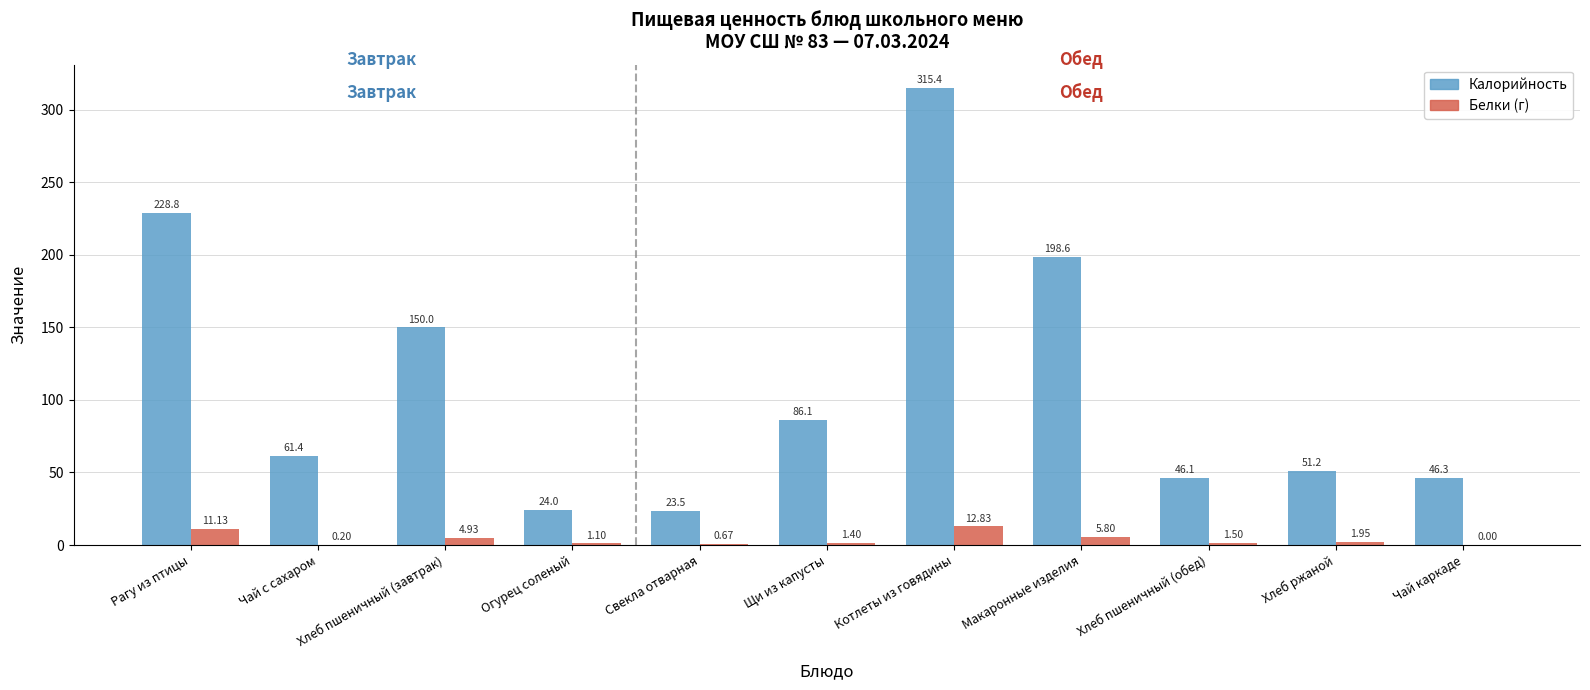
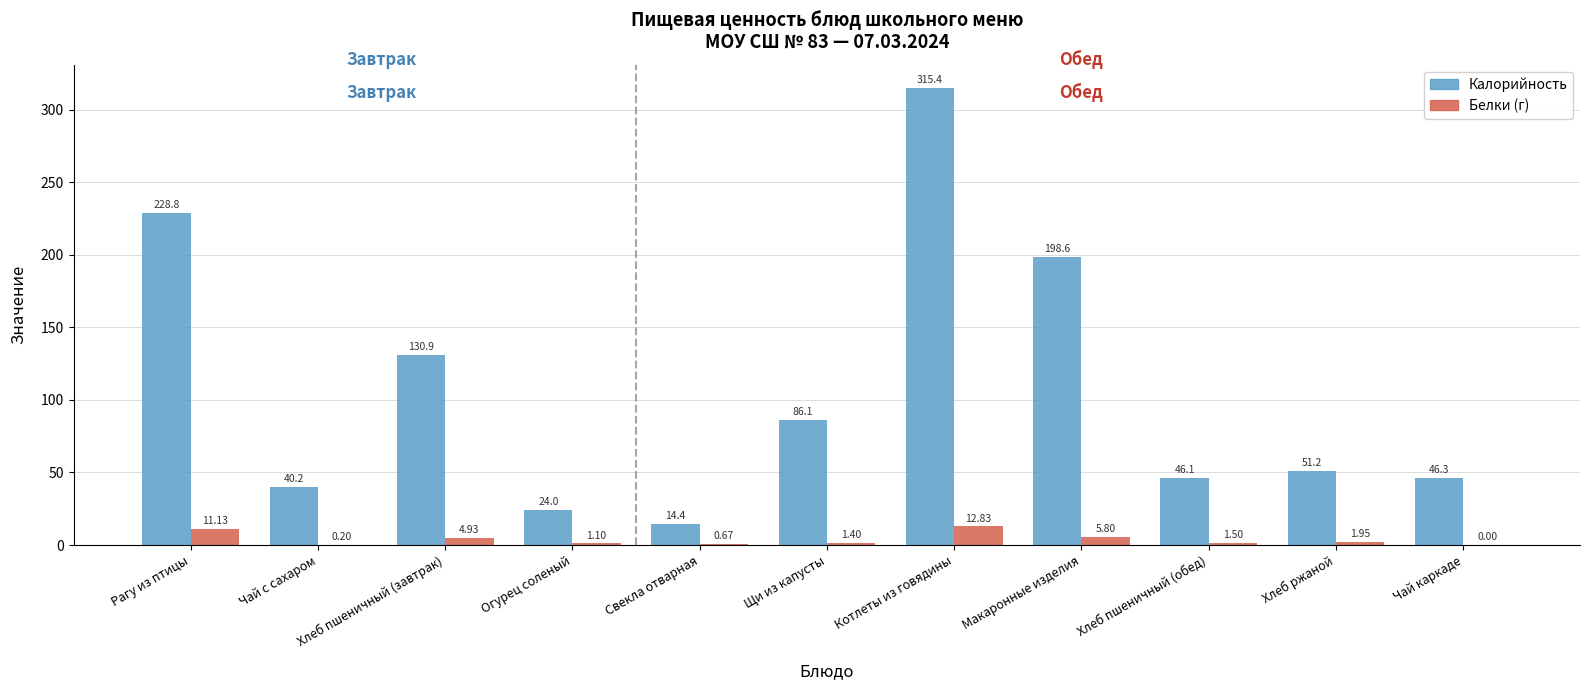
Калорийность, Чай с сахаром: 61.4 -> 40.2
Калорийность, Хлеб пшеничный (завтрак): 150.0 -> 130.9
Калорийность, Свекла отварная: 23.5 -> 14.4
